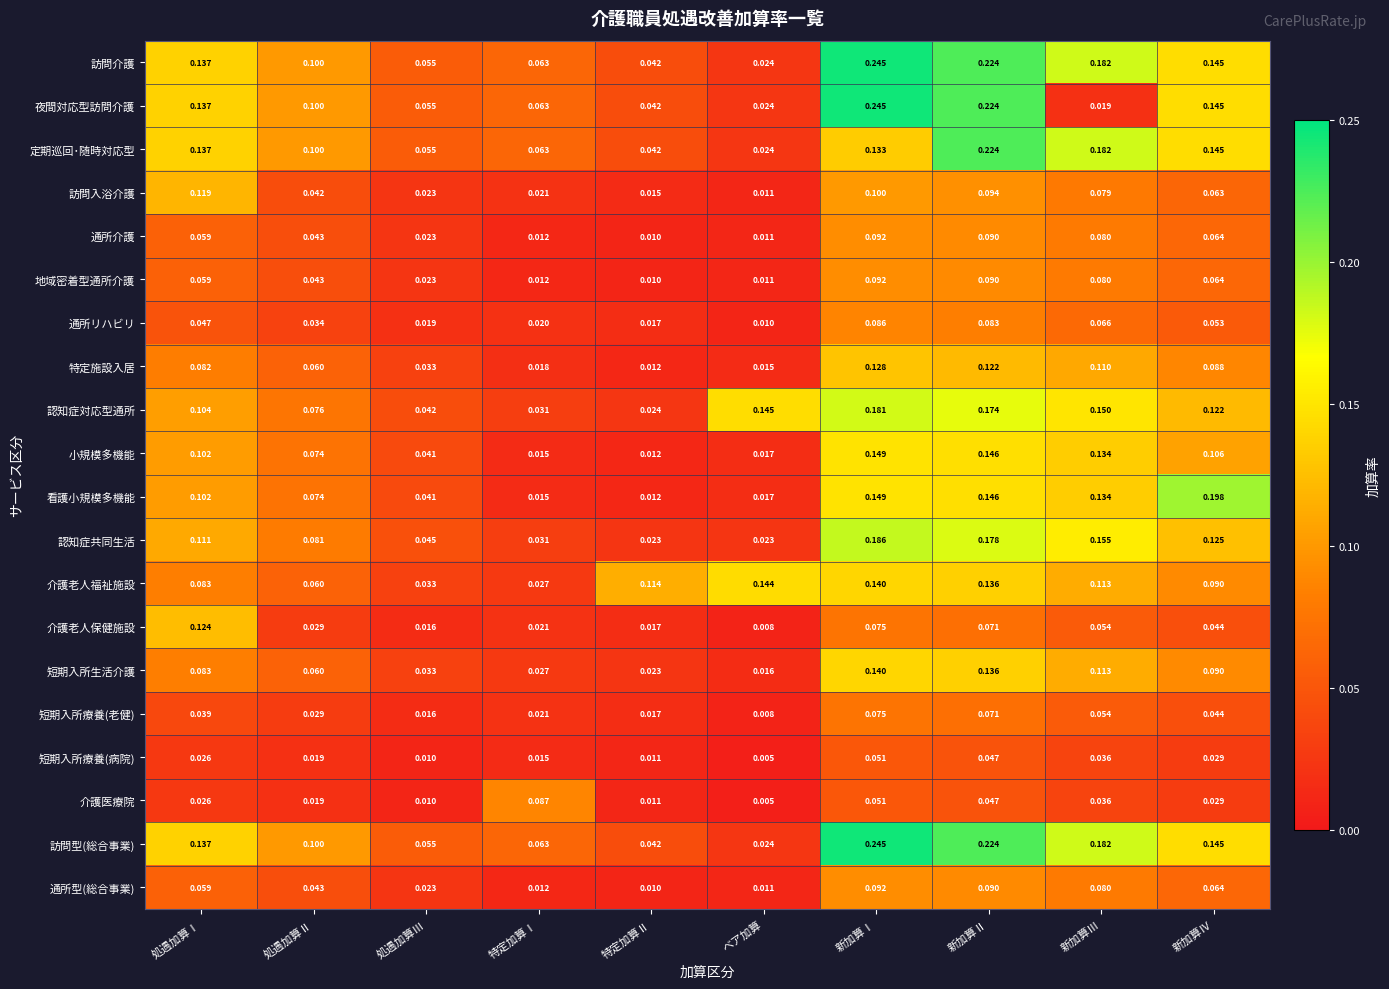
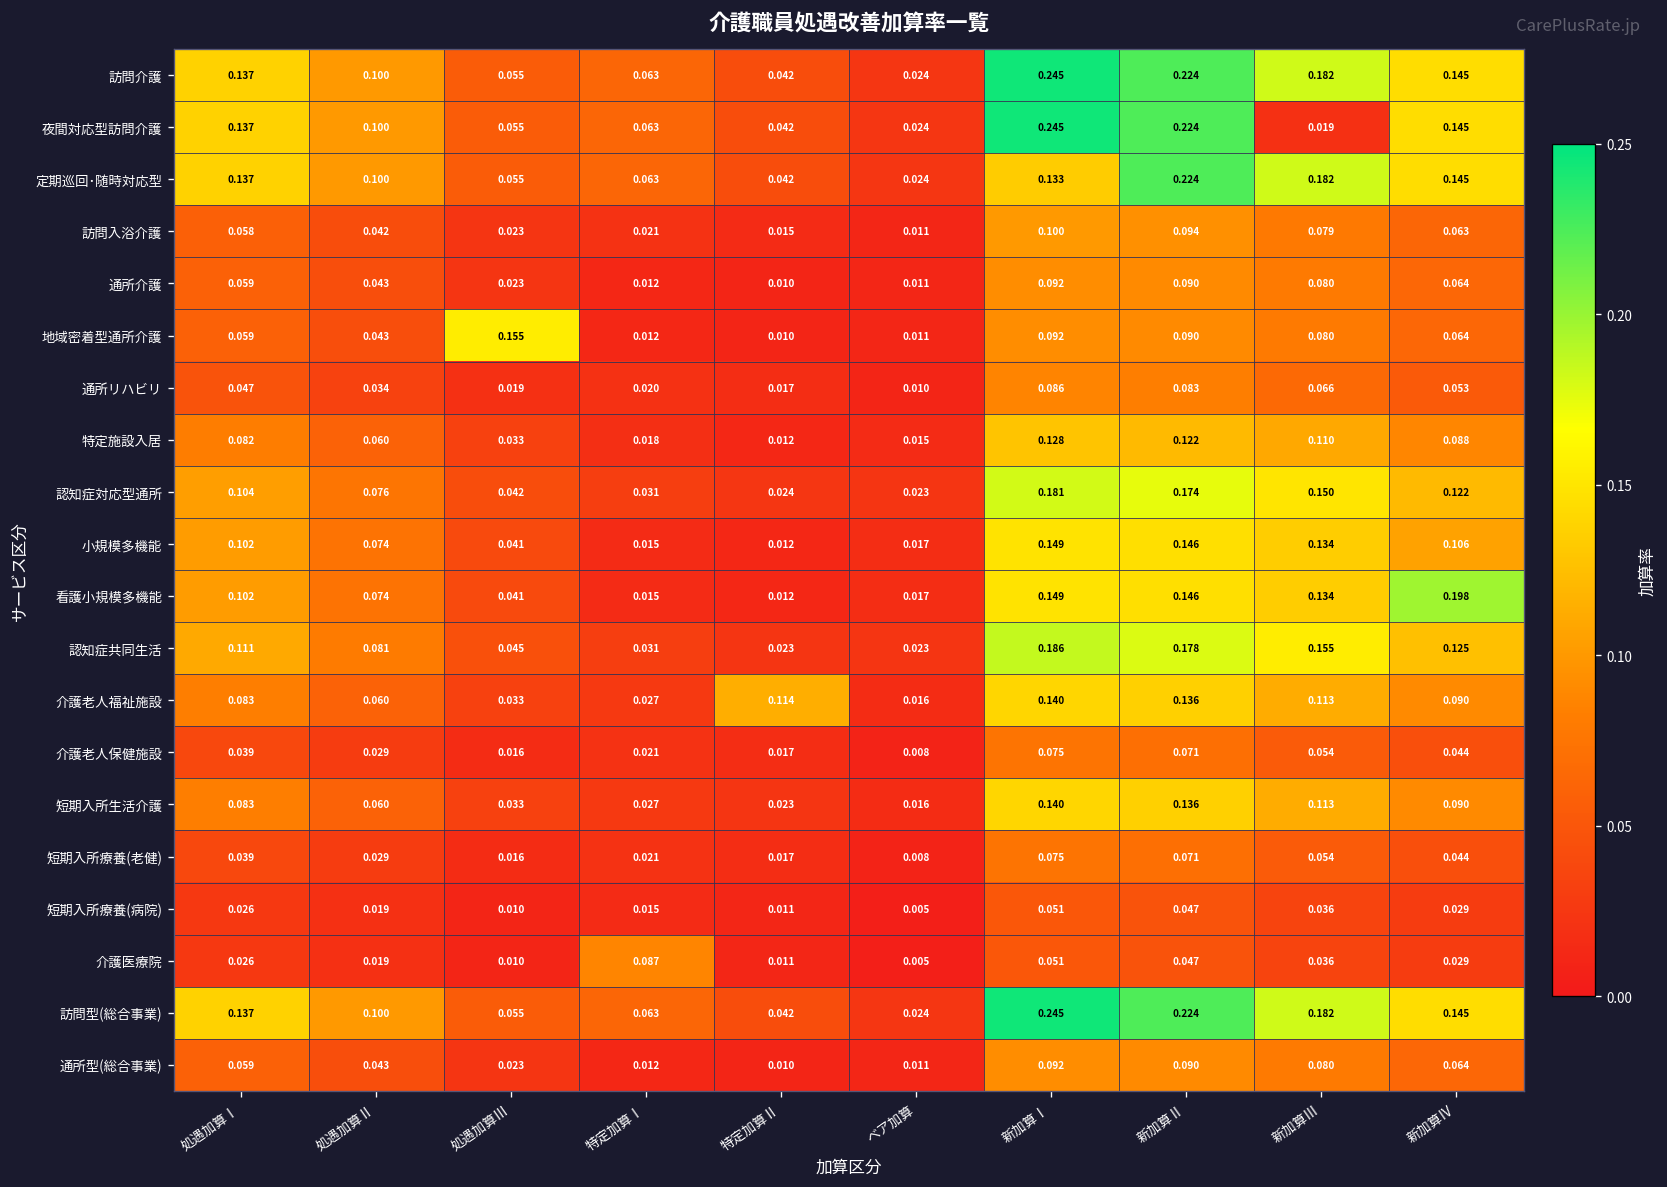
訪問入浴介護, 処遇加算Ⅰ: 0.119 -> 0.058
地域密着型通所介護, 処遇加算Ⅲ: 0.023 -> 0.155
認知症対応型通所, ベア加算: 0.145 -> 0.023
介護老人福祉施設, ベア加算: 0.144 -> 0.016
介護老人保健施設, 処遇加算Ⅰ: 0.124 -> 0.039
